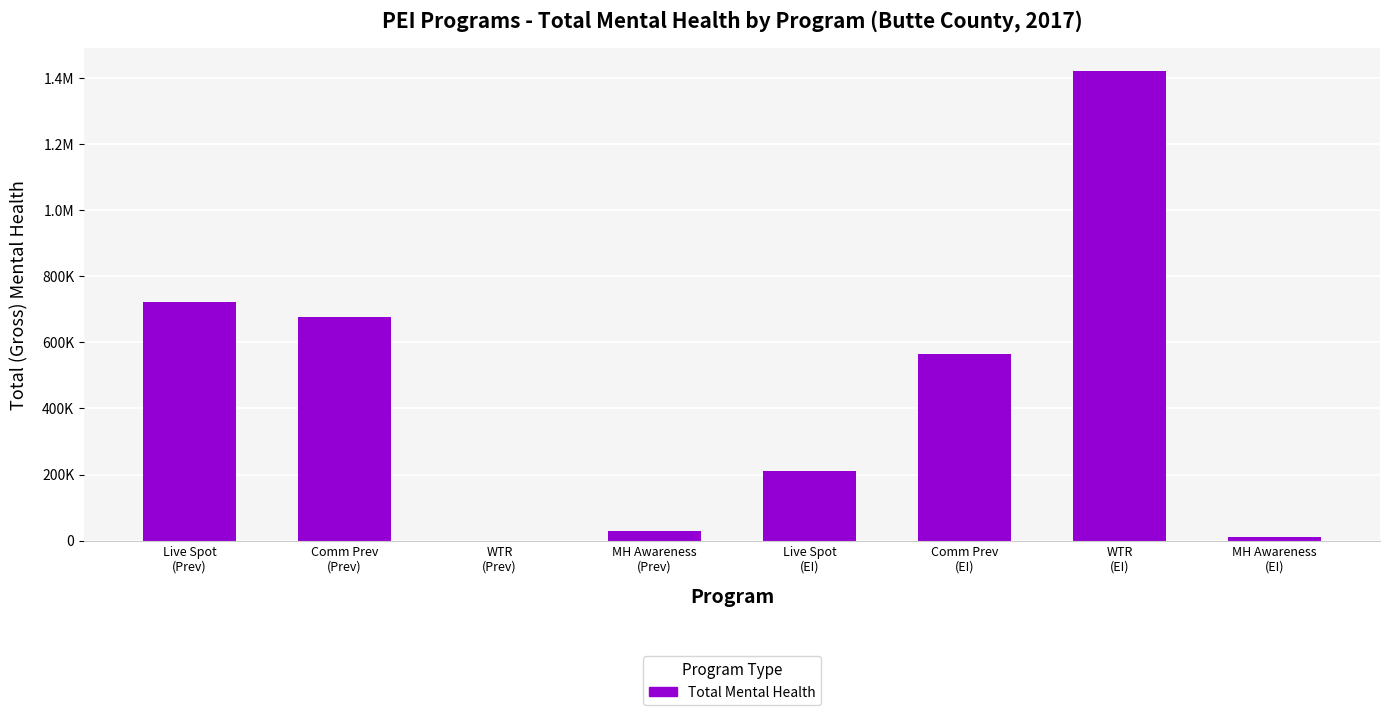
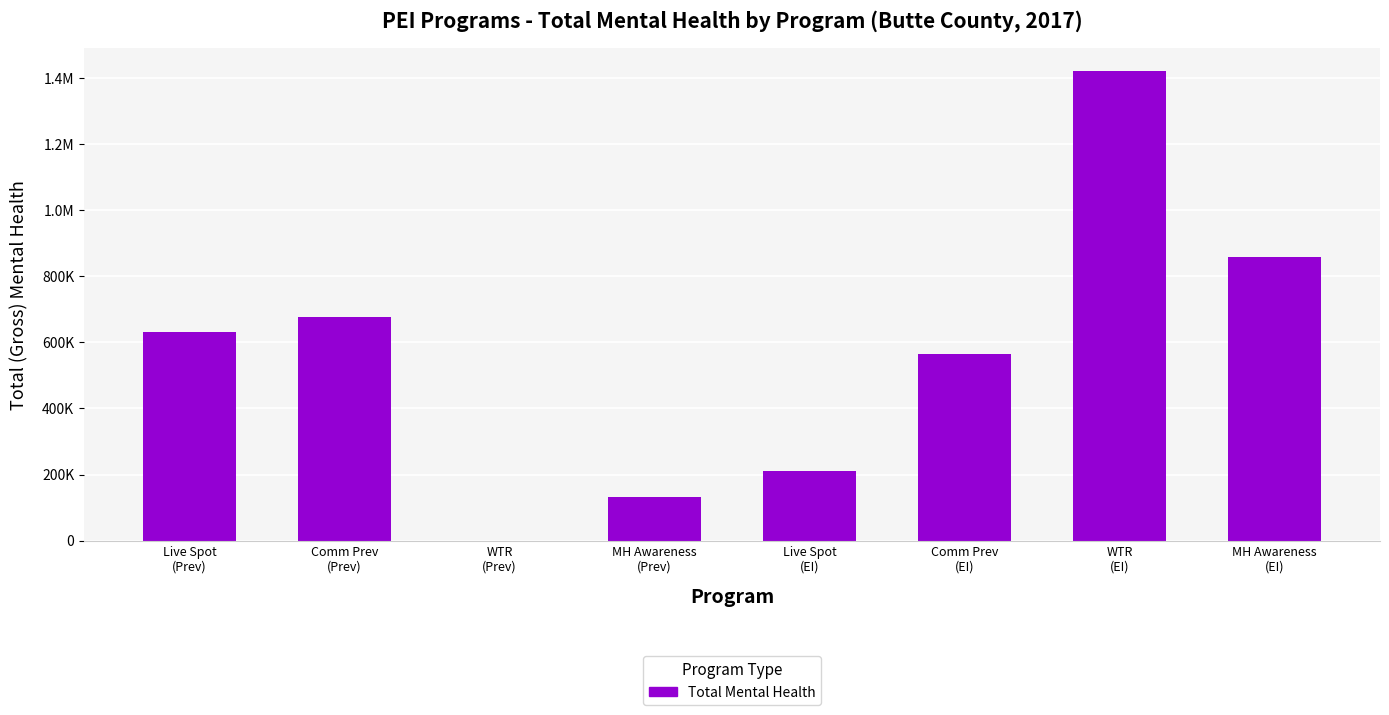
Live Spot (Prev): 720000 -> 630000
MH Awareness (Prev): 30000 -> 130000
MH Awareness (EI): 10000 -> 860000
